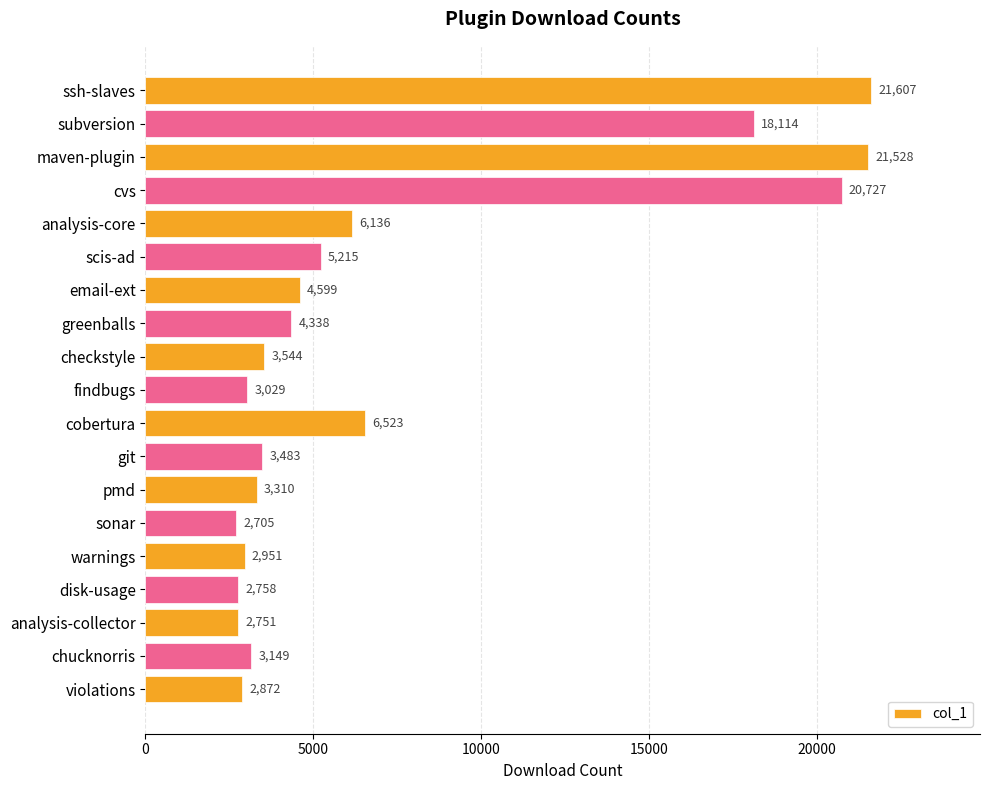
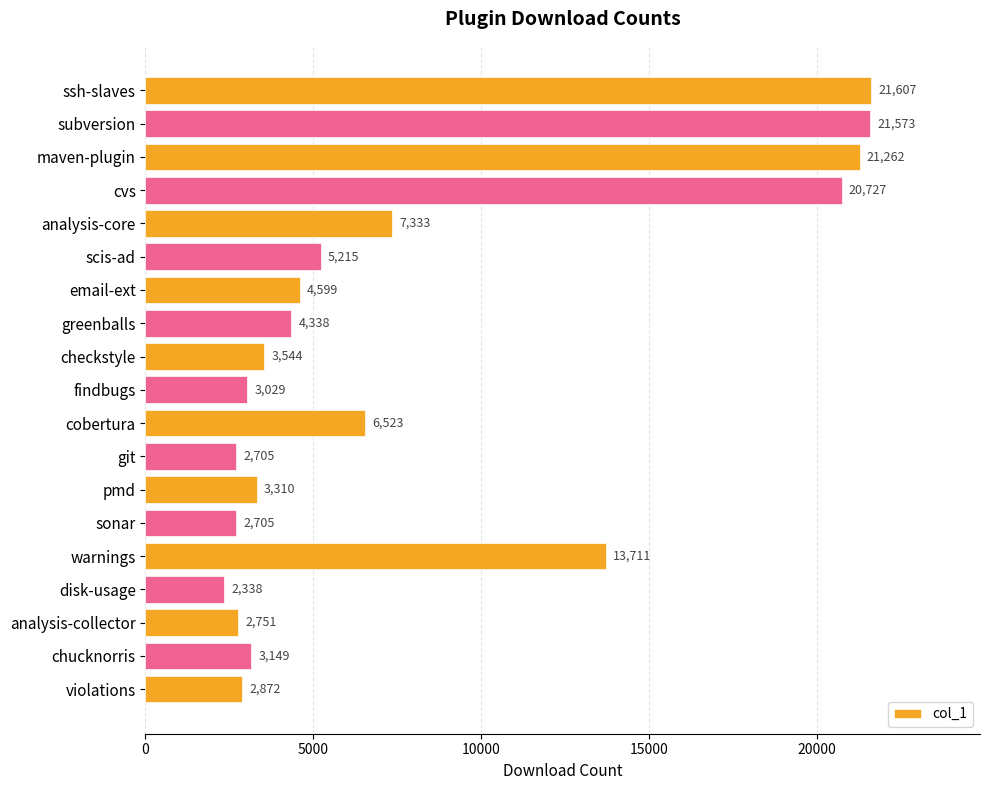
subversion: 18,114 -> 21,573
maven-plugin: 21,528 -> 21,262
analysis-core: 6,136 -> 7,333
git: 3,483 -> 2,705
warnings: 2,951 -> 13,711
disk-usage: 2,758 -> 2,338
